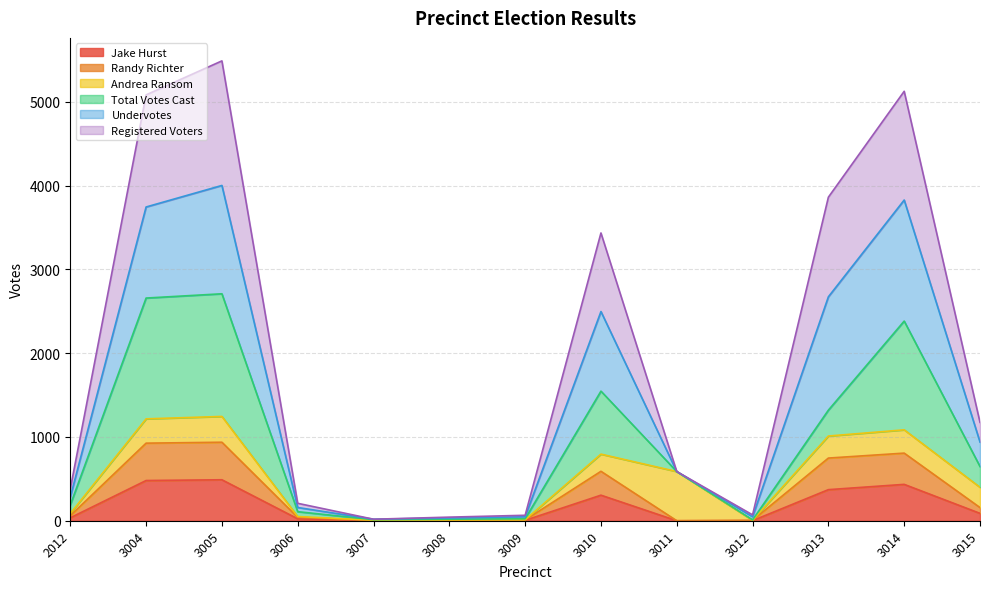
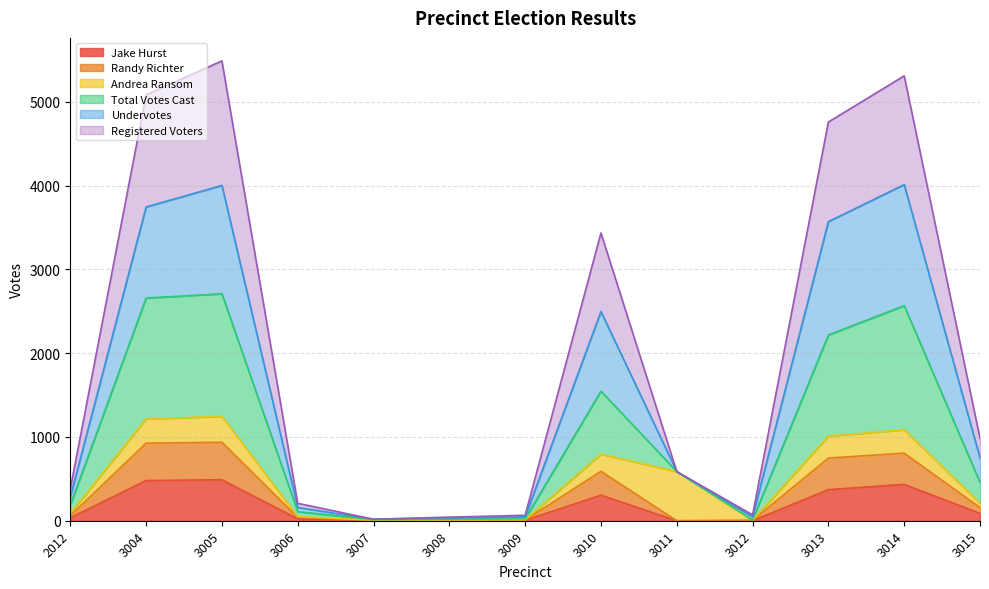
Total Votes Cast, 3013: 300 -> 1200
Total Votes Cast, 3014: 1300 -> 1500
Andrea Ransom, 3015: 200 -> 100
